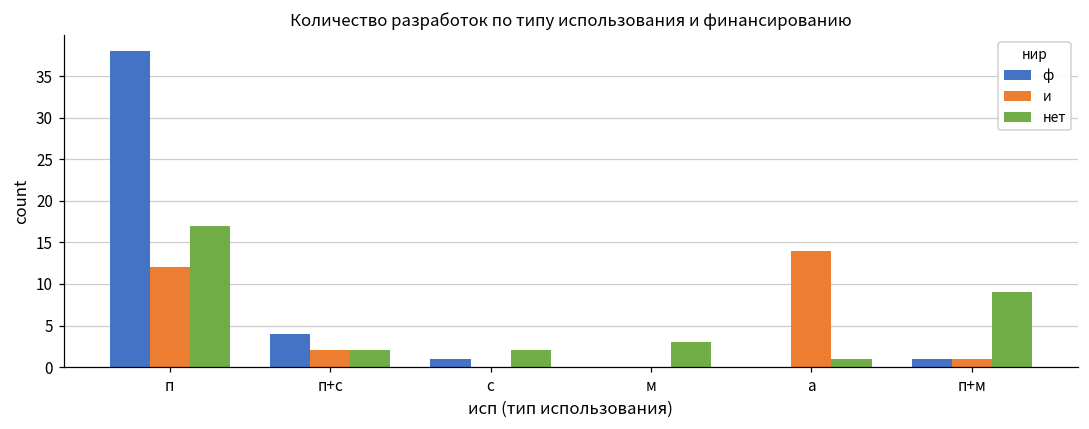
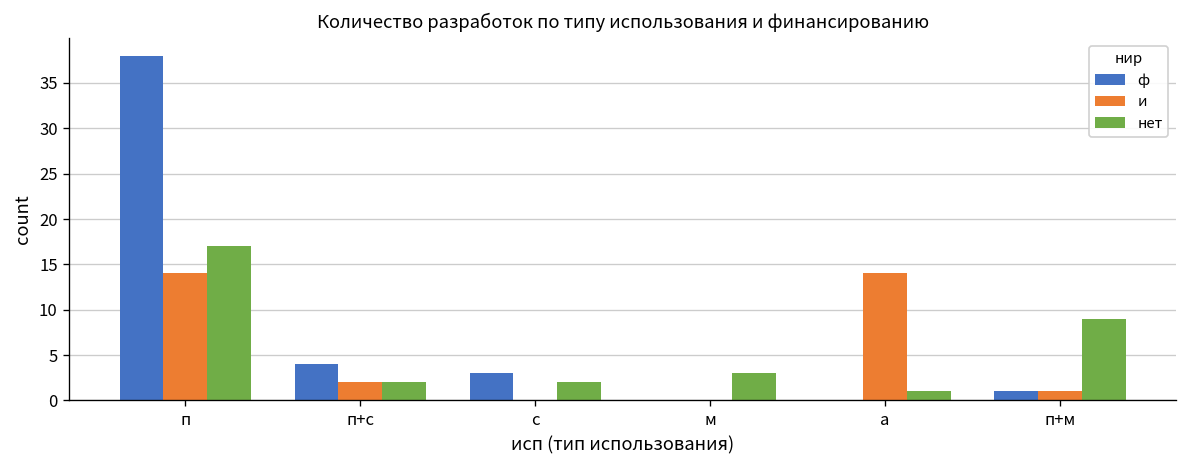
и, п: 12 -> 14
ф, с: 1 -> 3
